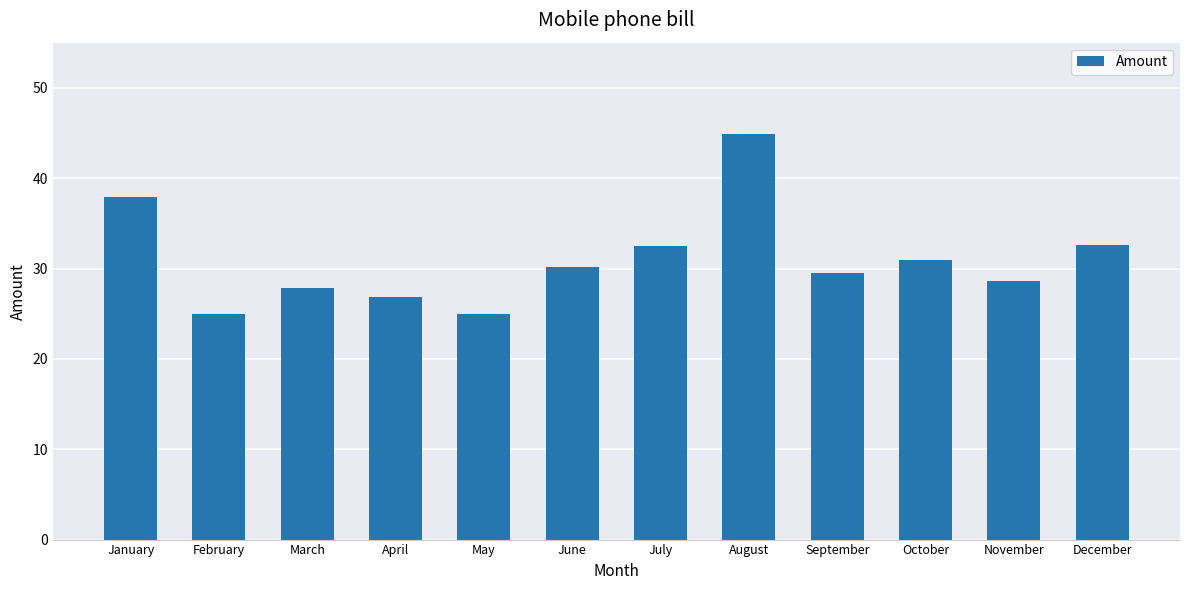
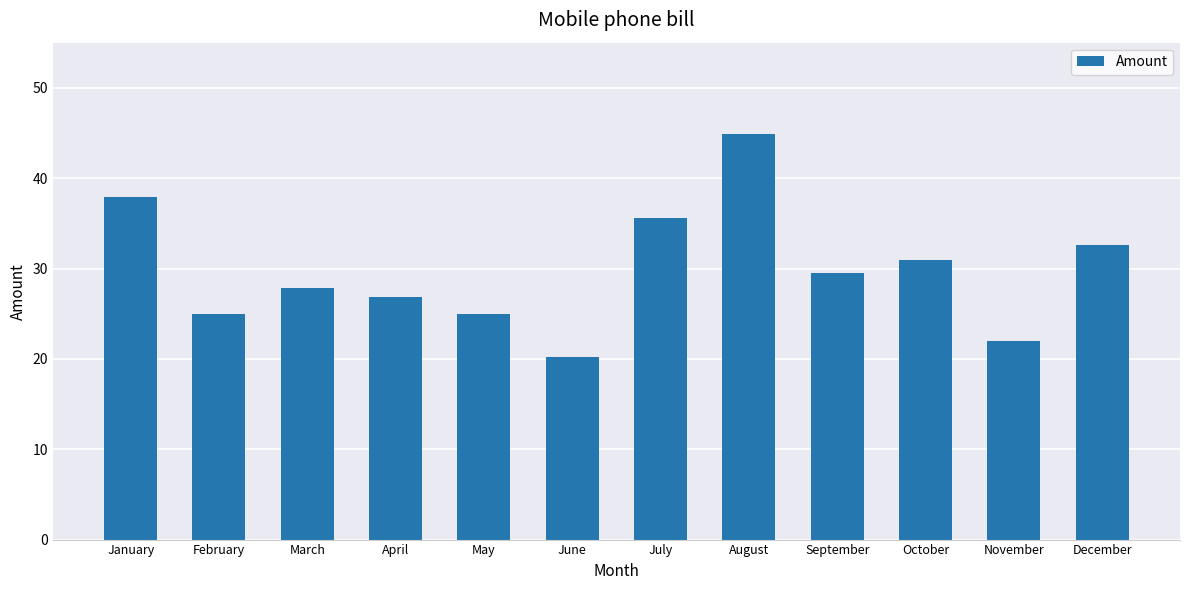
June: 30 -> 20
July: 33 -> 36
November: 29 -> 22
